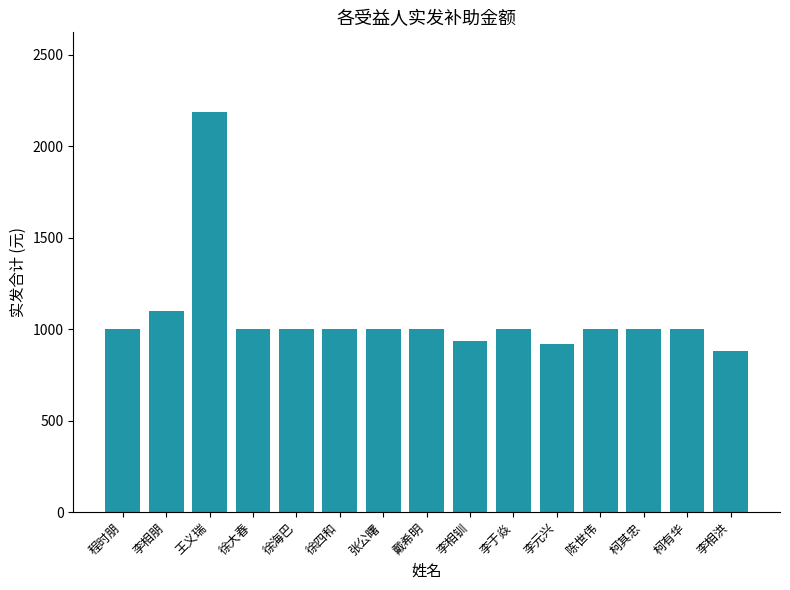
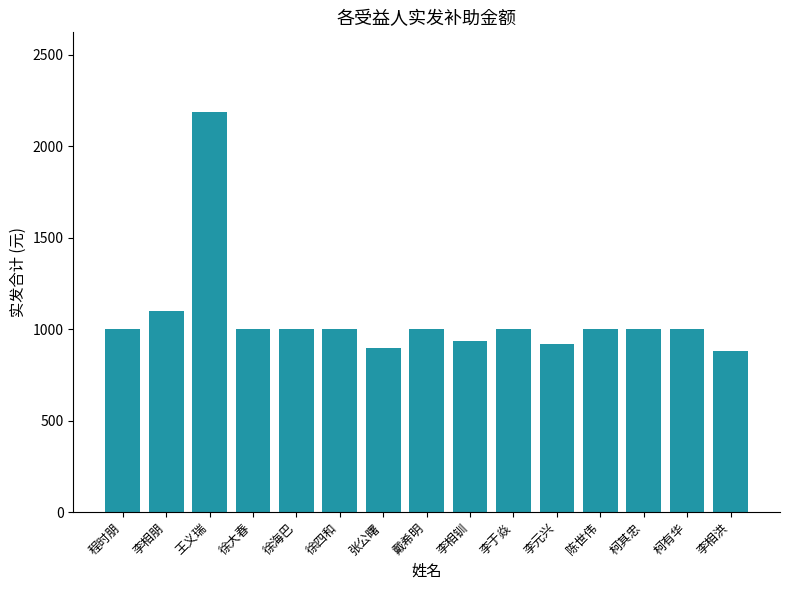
张公曙: 1000 -> 900
